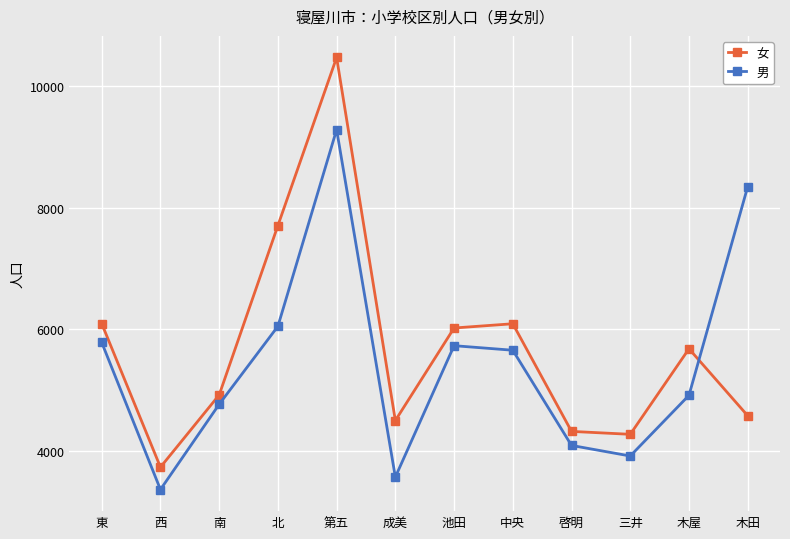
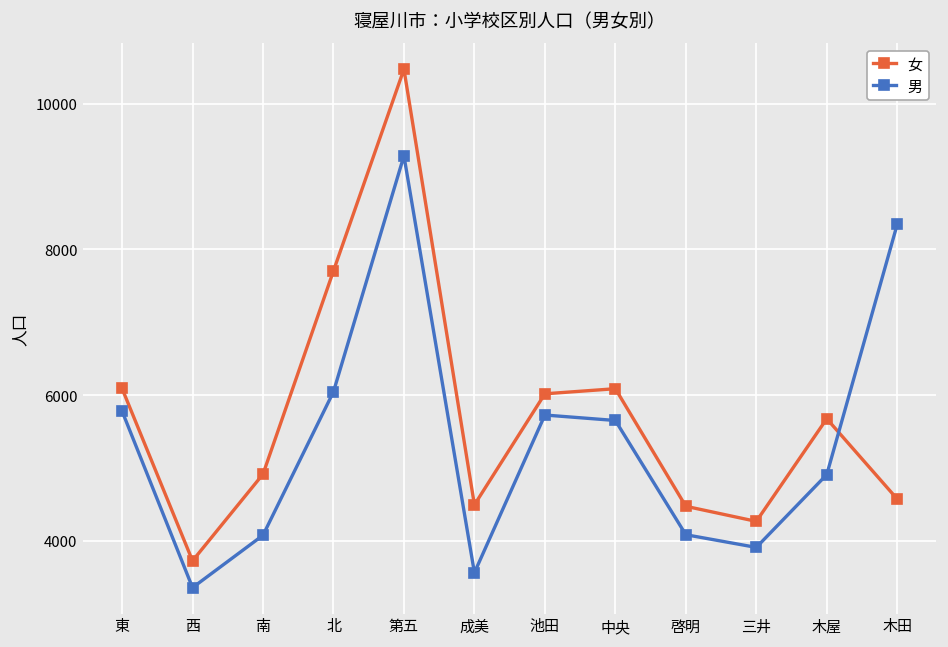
男, 南: 4800 -> 4100
女, 啓明: 4300 -> 4500
